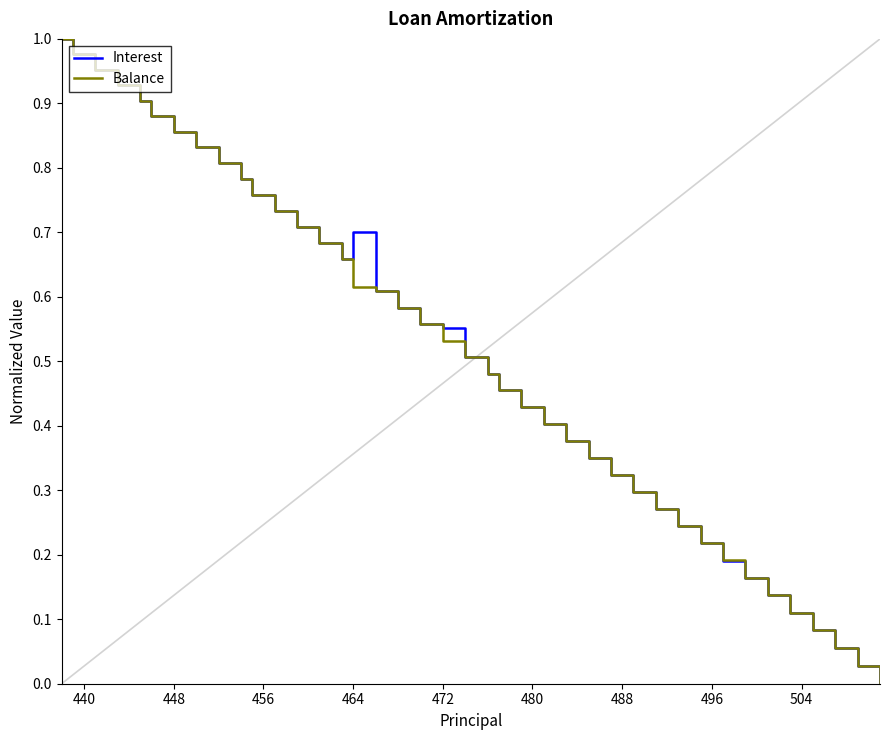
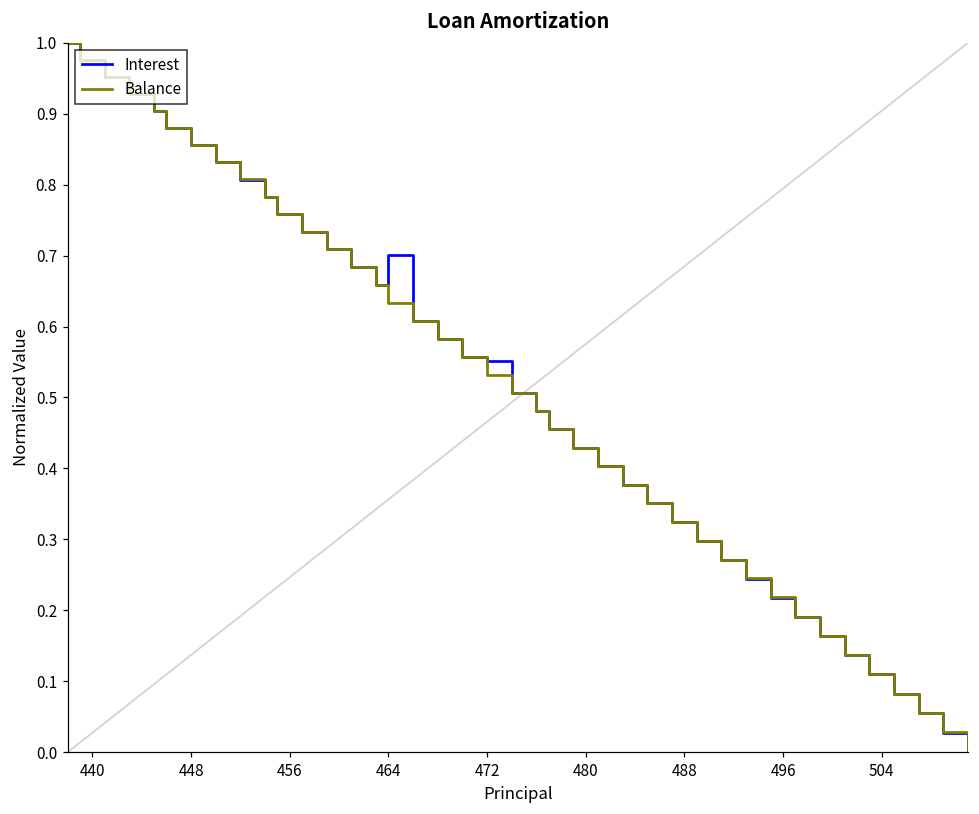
Balance, 464: 0.62 -> 0.63
